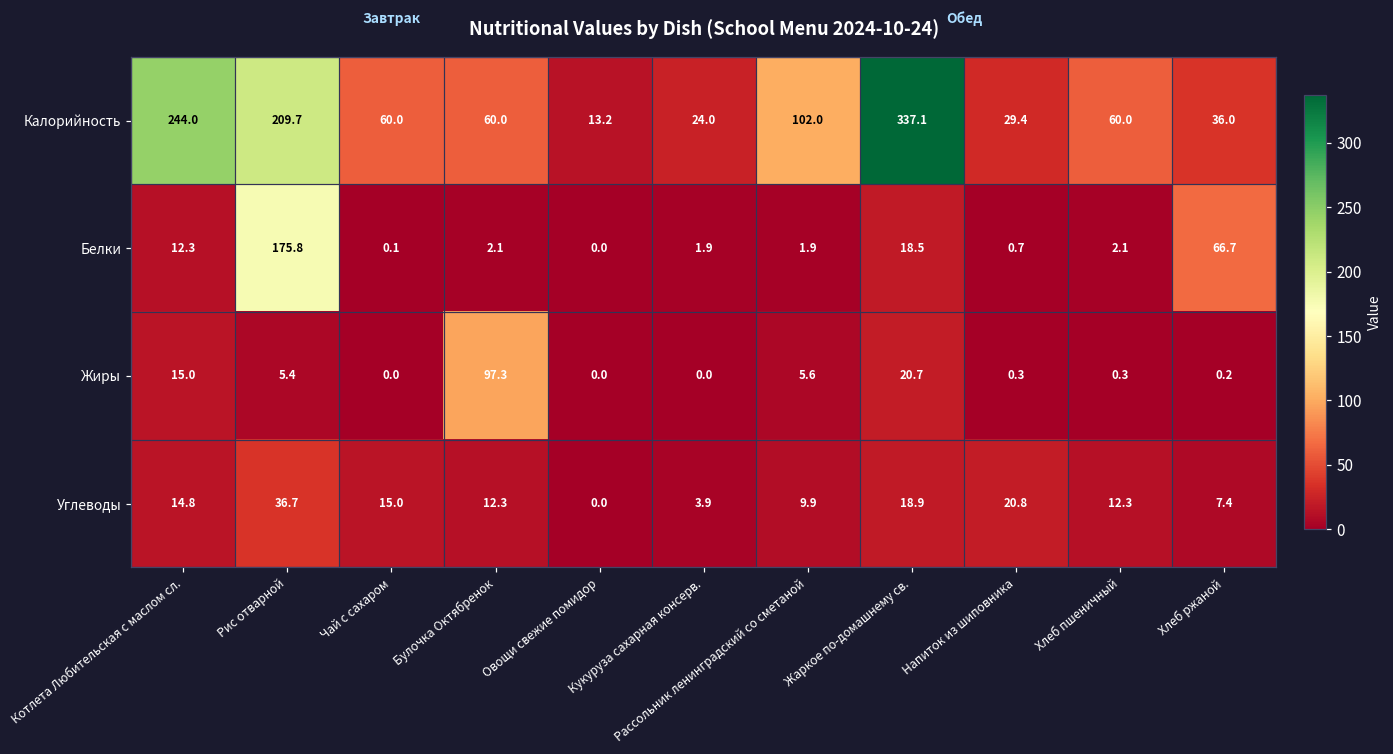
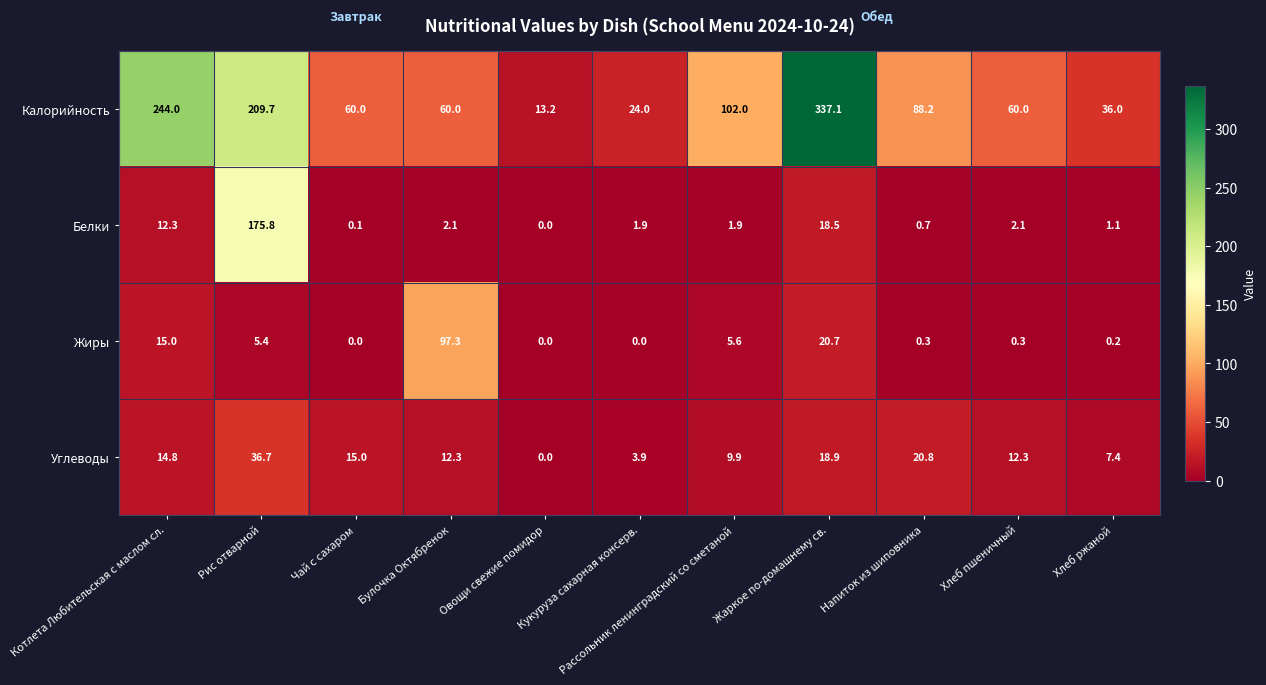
Калорийность, Напиток из шиповника: 29.4 -> 88.2
Белки, Хлеб ржаной: 66.7 -> 1.1
